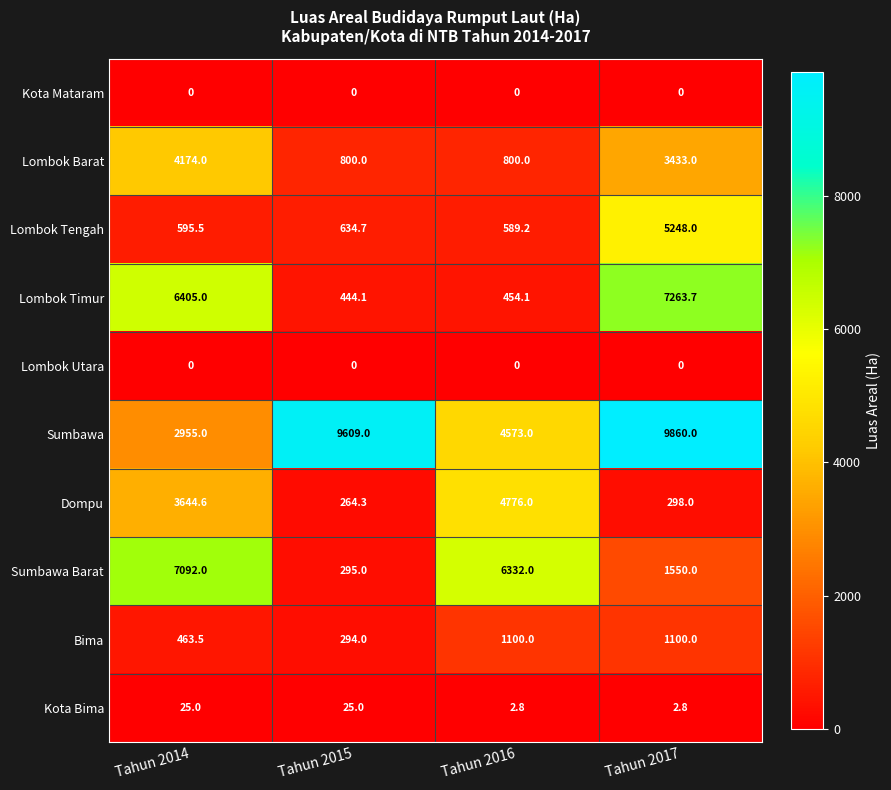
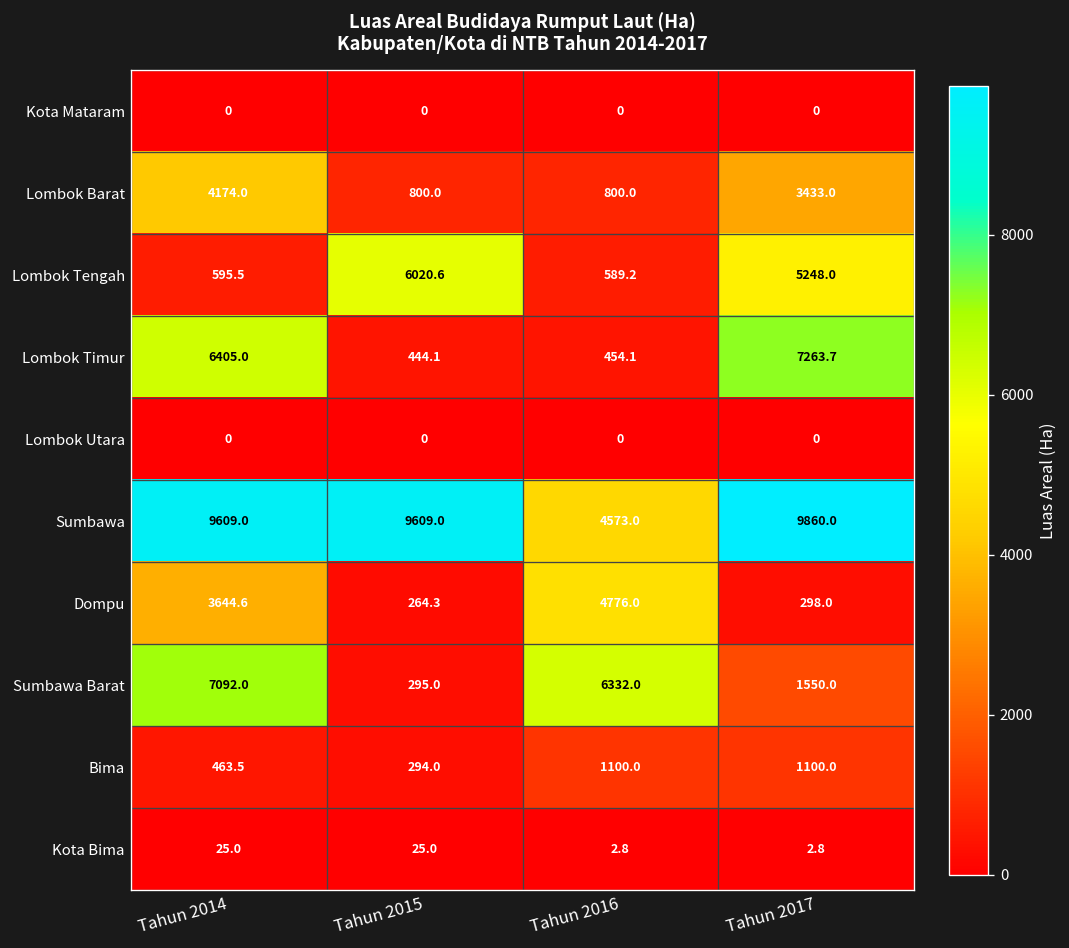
Lombok Tengah, Tahun 2015: 634.7 -> 6020.6
Sumbawa, Tahun 2014: 2955.0 -> 9609.0
